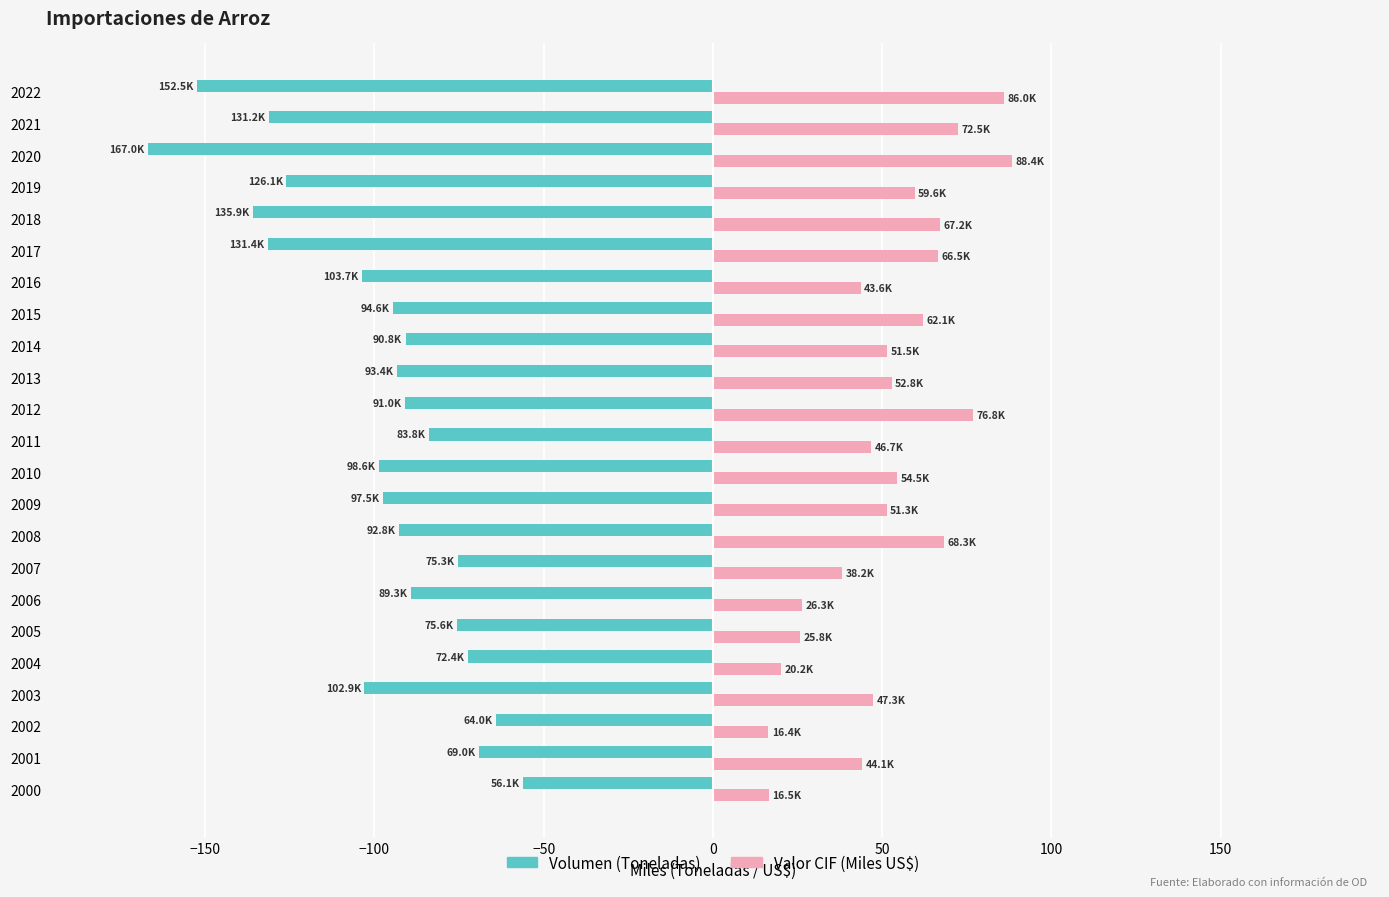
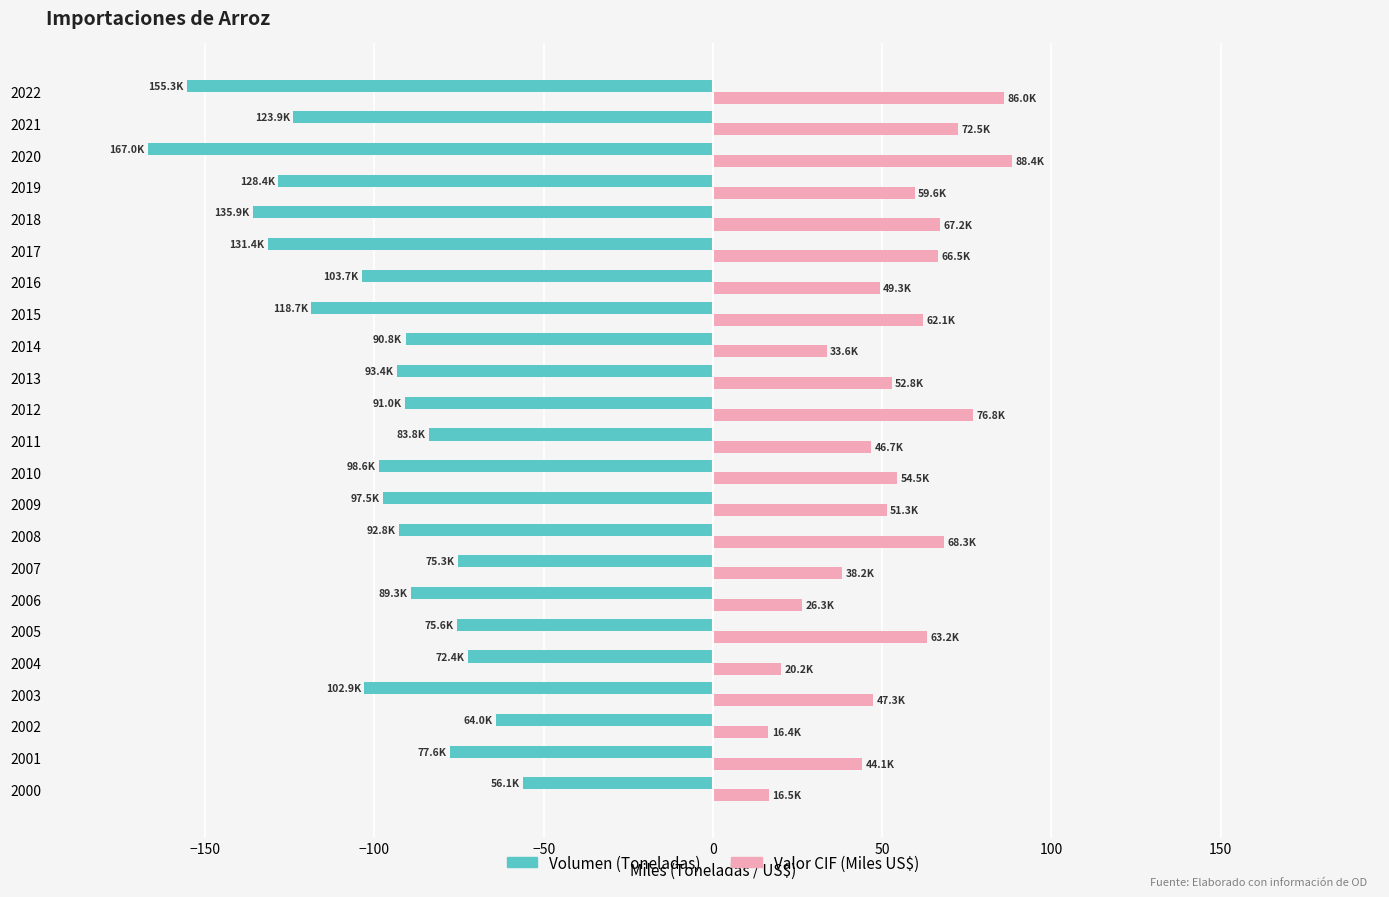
Volumen (Toneladas), 2022: 152.5K -> 155.3K
Volumen (Toneladas), 2021: 131.2K -> 123.9K
Volumen (Toneladas), 2019: 126.1K -> 128.4K
Valor CIF (Miles US$), 2016: 43.6K -> 49.3K
Volumen (Toneladas), 2015: 94.6K -> 118.7K
Valor CIF (Miles US$), 2014: 51.5K -> 33.6K
Valor CIF (Miles US$), 2005: 25.8K -> 63.2K
Volumen (Toneladas), 2001: 69.0K -> 77.6K
